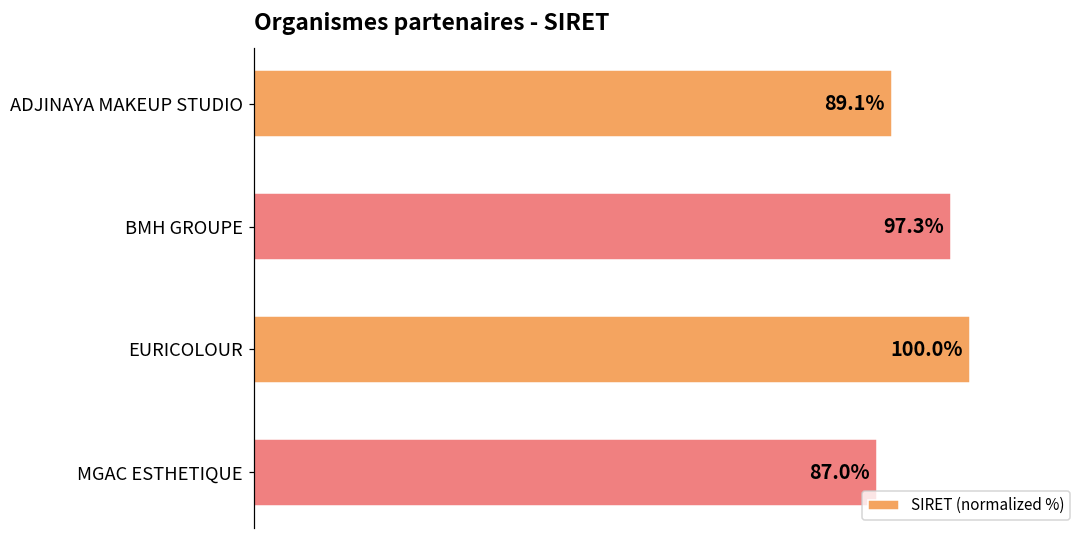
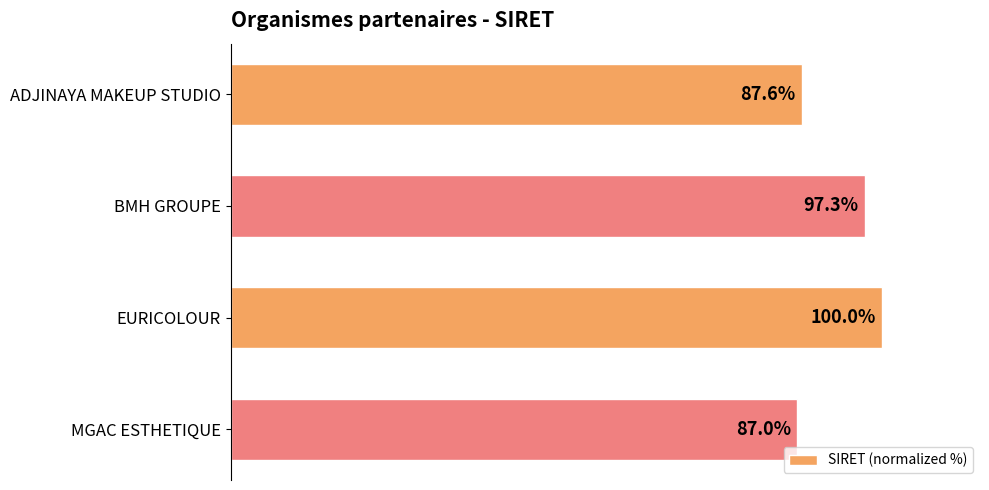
ADJINAYA MAKEUP STUDIO: 89.1% -> 87.6%
